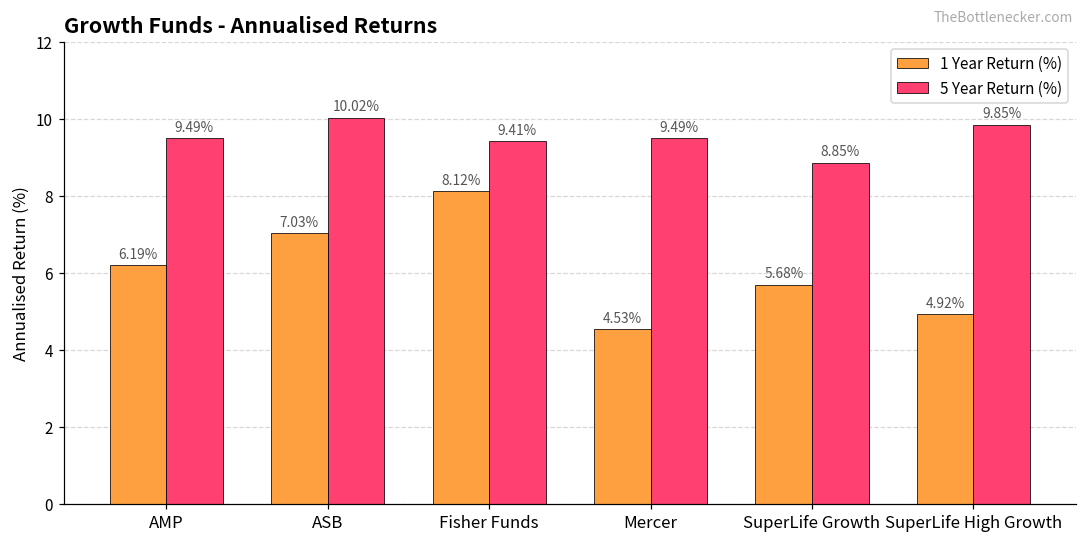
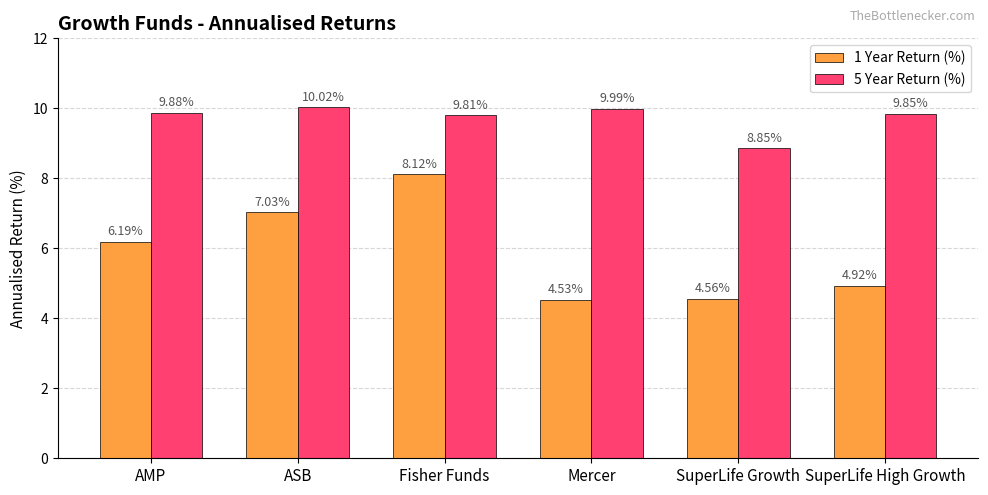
5 Year Return (%), AMP: 9.49% -> 9.88%
5 Year Return (%), Fisher Funds: 9.41% -> 9.81%
5 Year Return (%), Mercer: 9.49% -> 9.99%
1 Year Return (%), SuperLife Growth: 5.68% -> 4.56%
